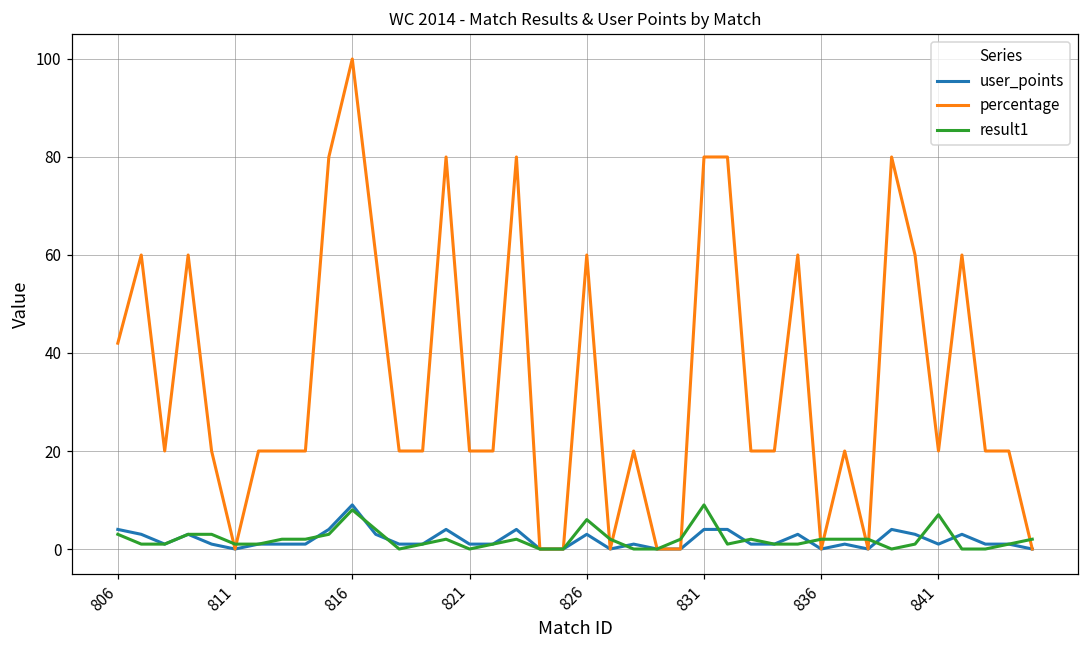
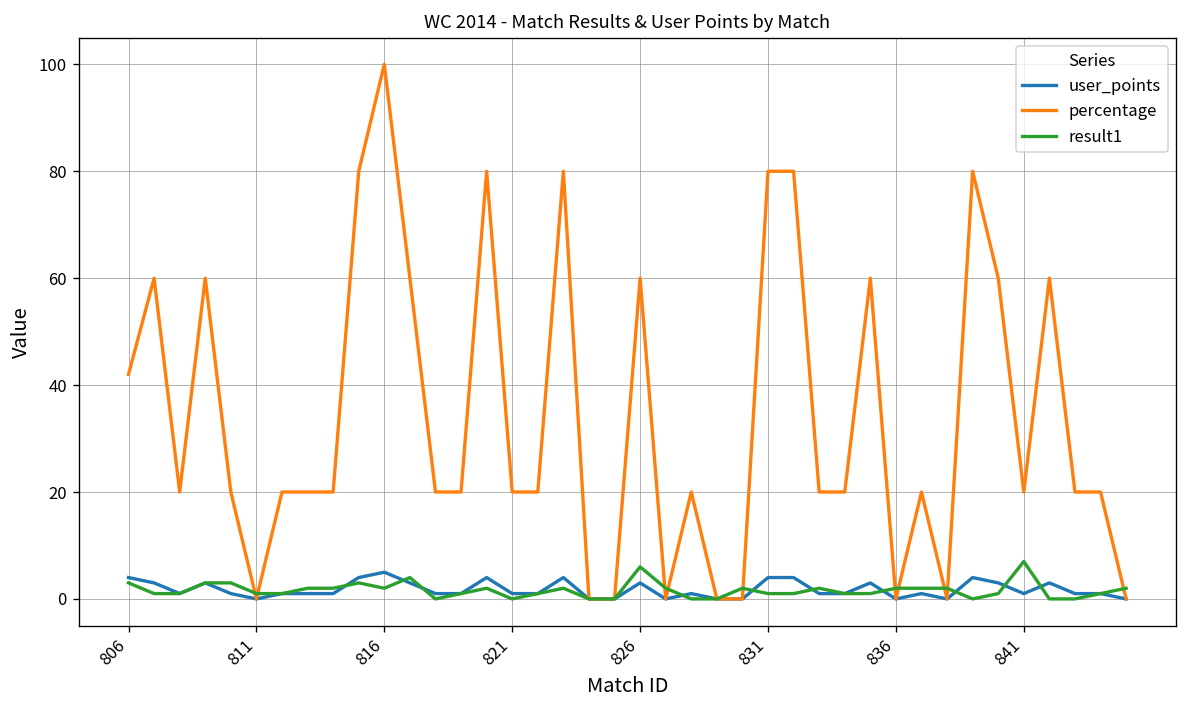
user_points, 816: 9 -> 5
result1, 816: 8 -> 2
result1, 831: 9 -> 1
